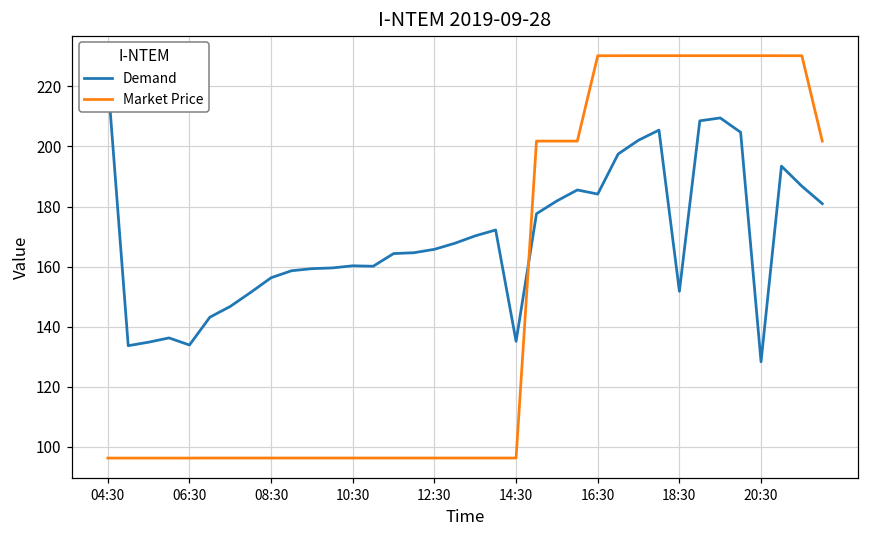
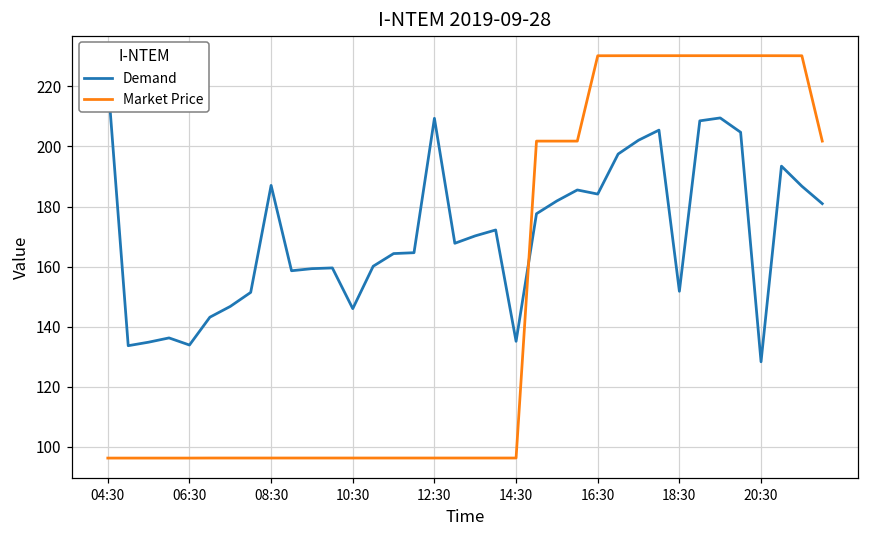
Demand, 08:30: 156 -> 187
Demand, 10:30: 160 -> 146
Demand, 12:30: 166 -> 209
